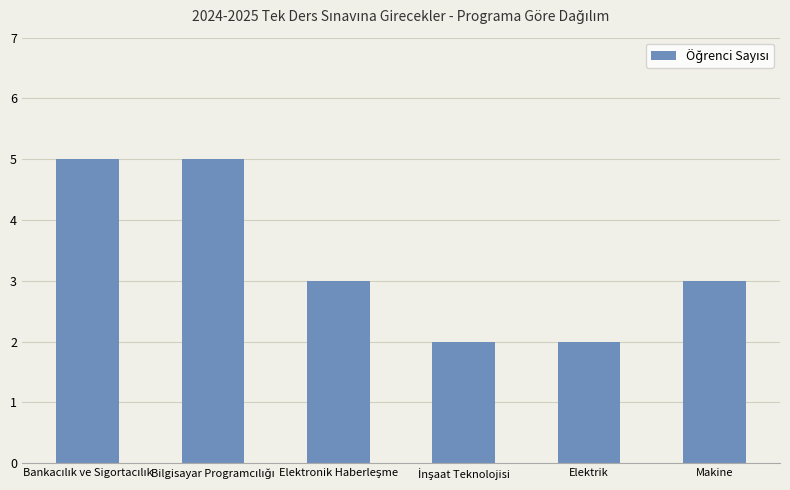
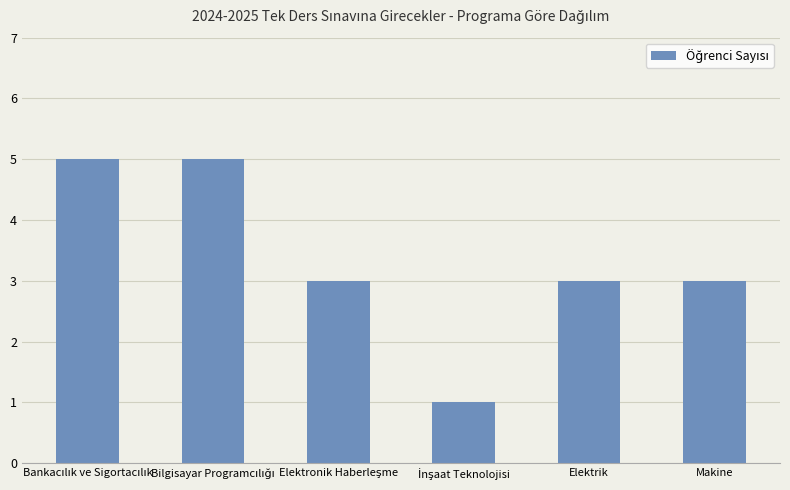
İnşaat Teknolojisi: 2 -> 1
Elektrik: 2 -> 3
